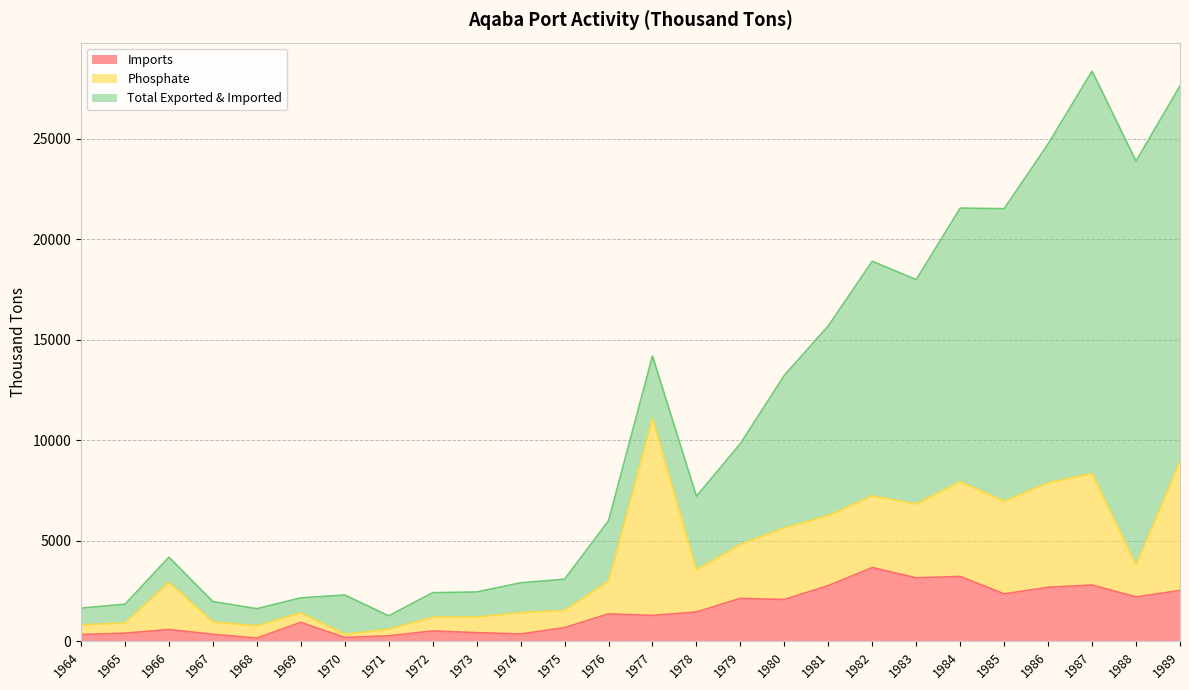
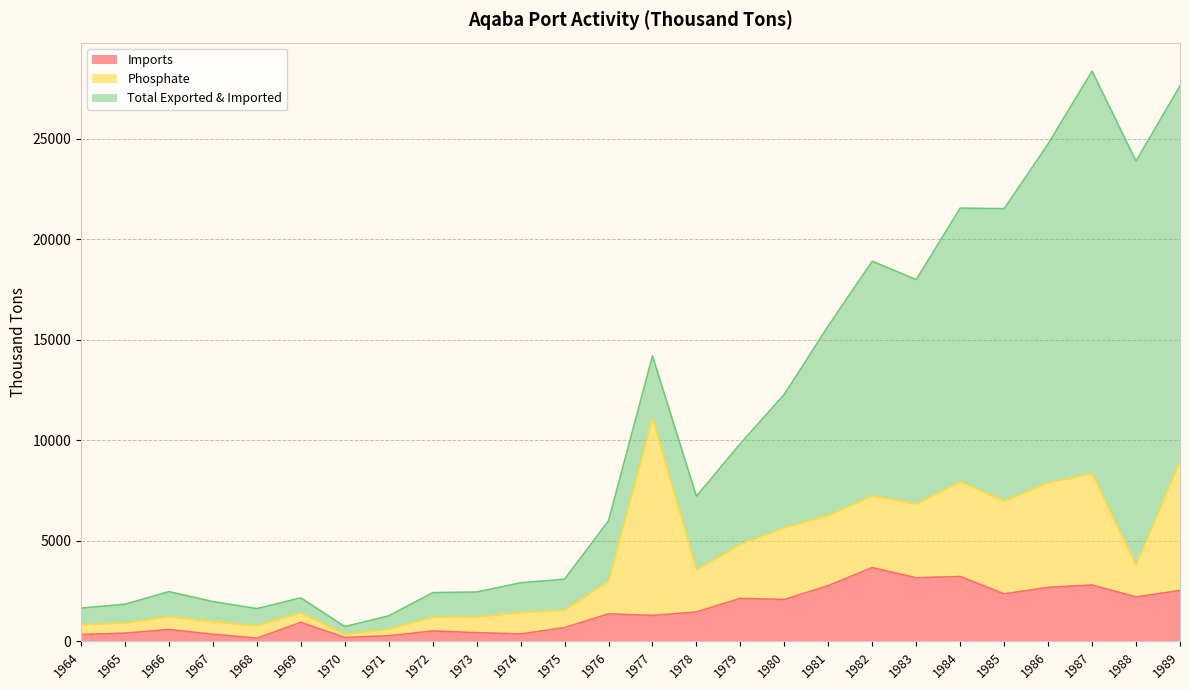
Phosphate, 1966: 2300 -> 600
Total Exported & Imported, 1970: 2000 -> 400
Total Exported & Imported, 1980: 7600 -> 6600
